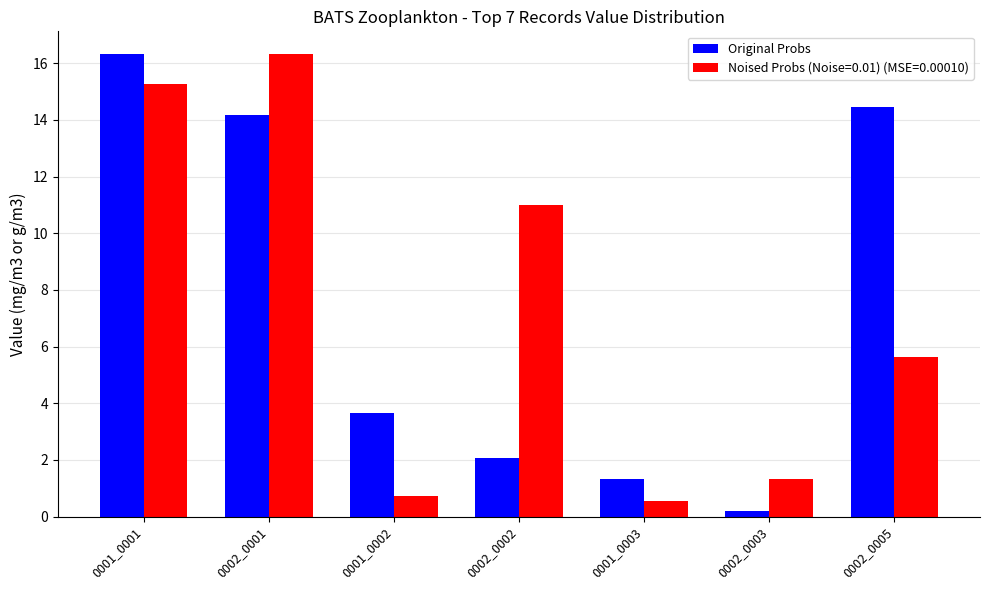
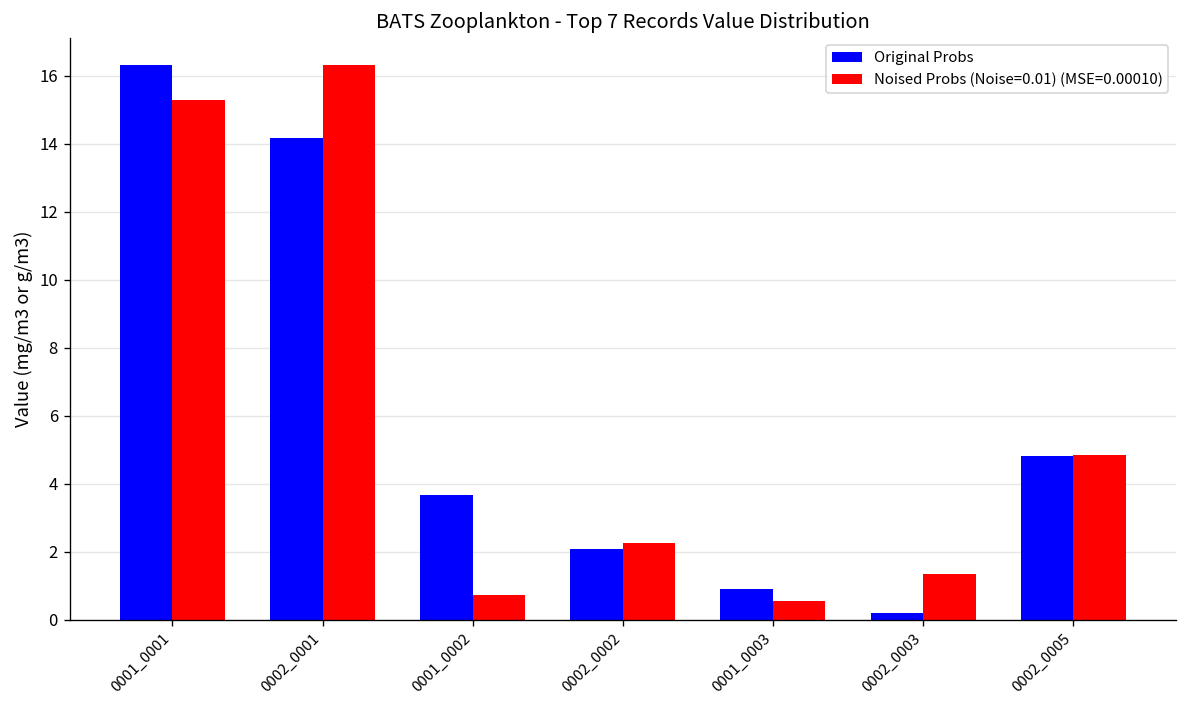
Noised Probs (Noise=0.01) (MSE=0.00010), 0002_0002: 11.0 -> 2.3
Original Probs, 0001_0003: 1.3 -> 0.9
Original Probs, 0002_0005: 14.4 -> 4.8
Noised Probs (Noise=0.01) (MSE=0.00010), 0002_0005: 5.6 -> 4.9
